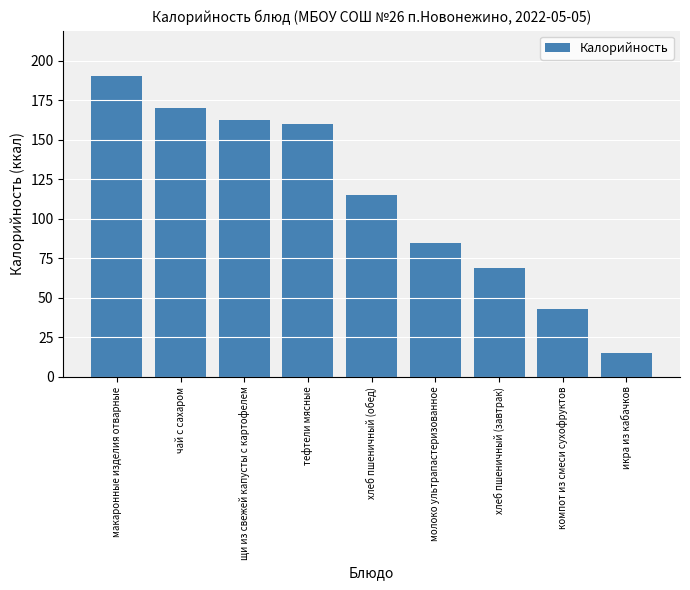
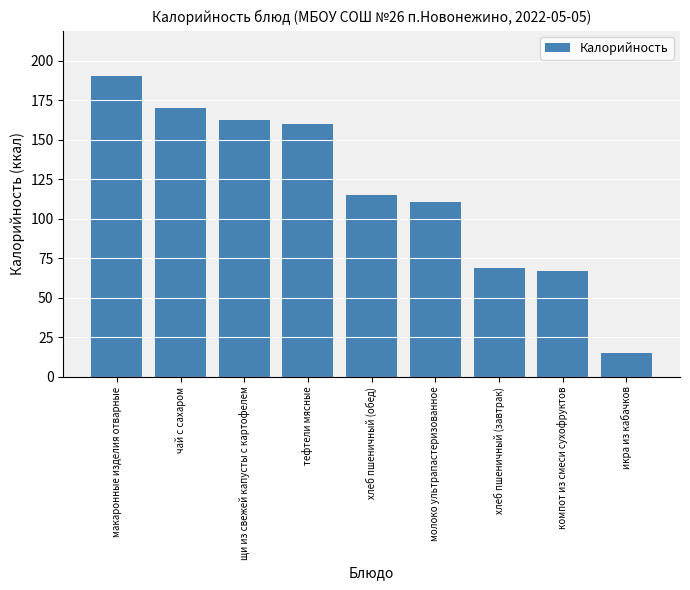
молоко ультрапастеризованное: 84 -> 111
компот из смеси сухофруктов: 43 -> 67
